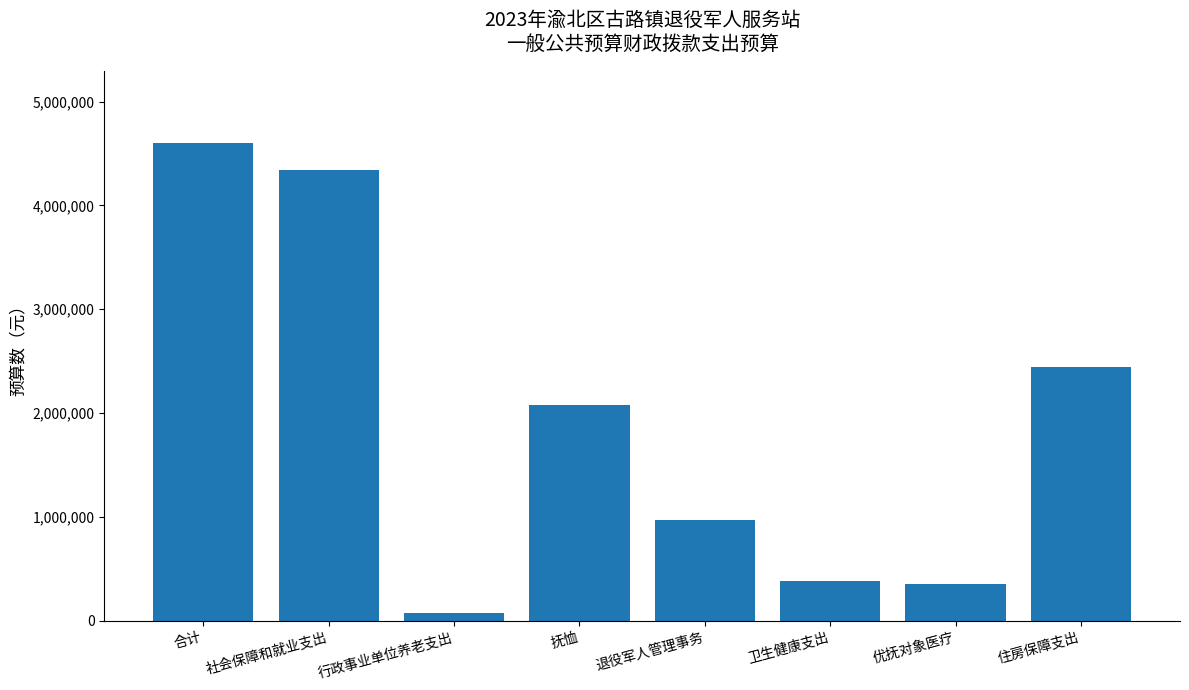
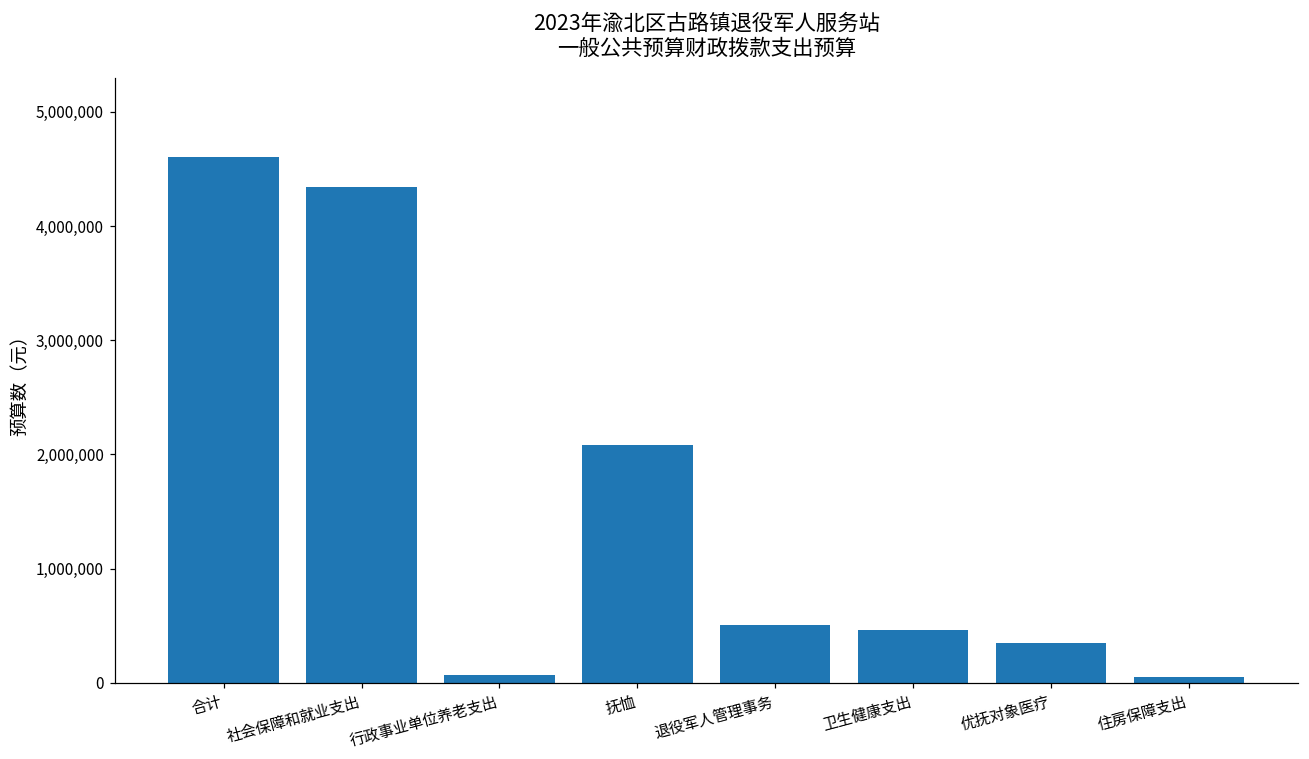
退役军人管理事务: 970,000 -> 500,000
卫生健康支出: 390,000 -> 470,000
住房保障支出: 2,450,000 -> 50,000
